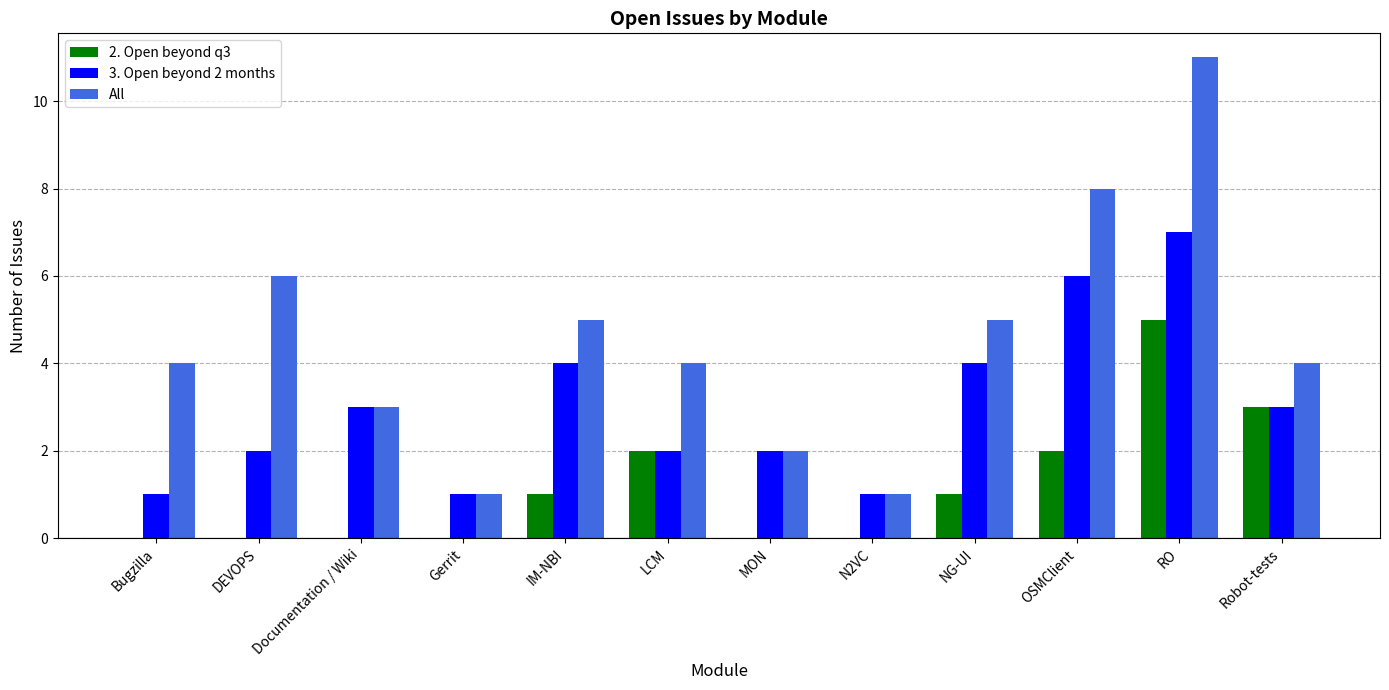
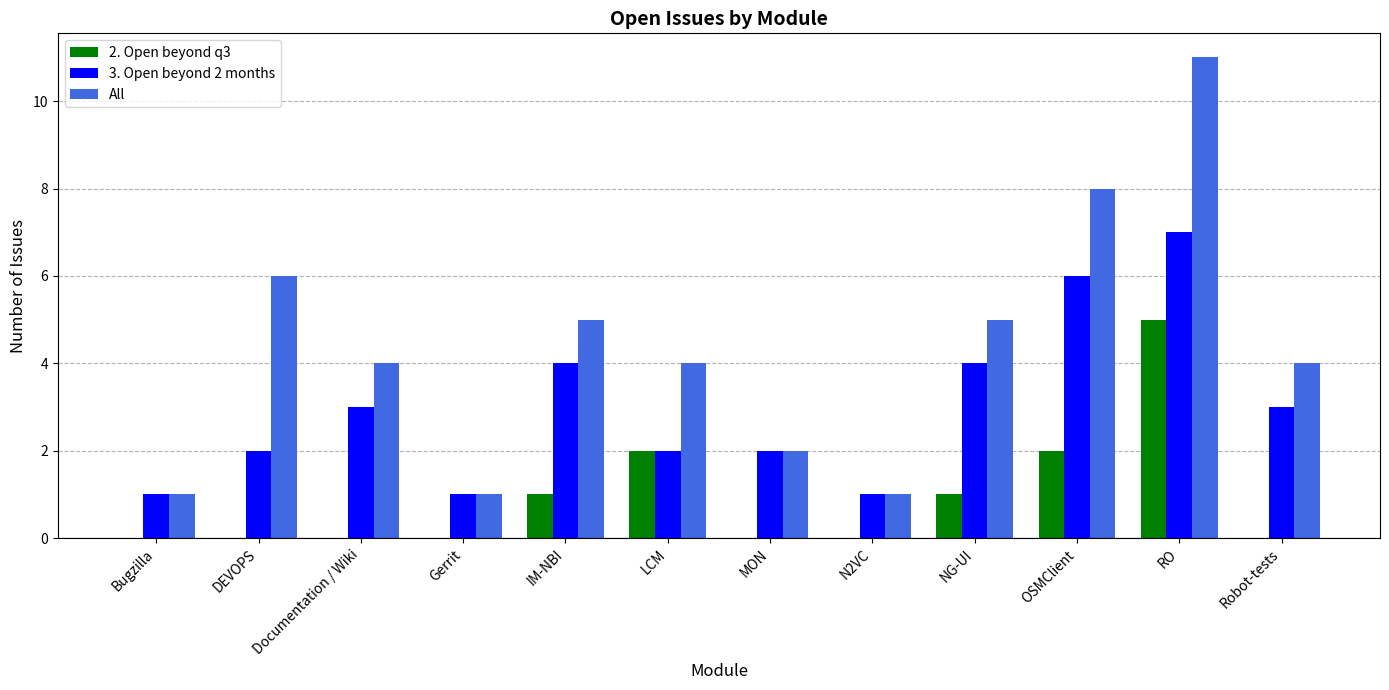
All, Bugzilla: 4 -> 1
All, Documentation / Wiki: 3 -> 4
2. Open beyond q3, Robot-tests: 3 -> 0
